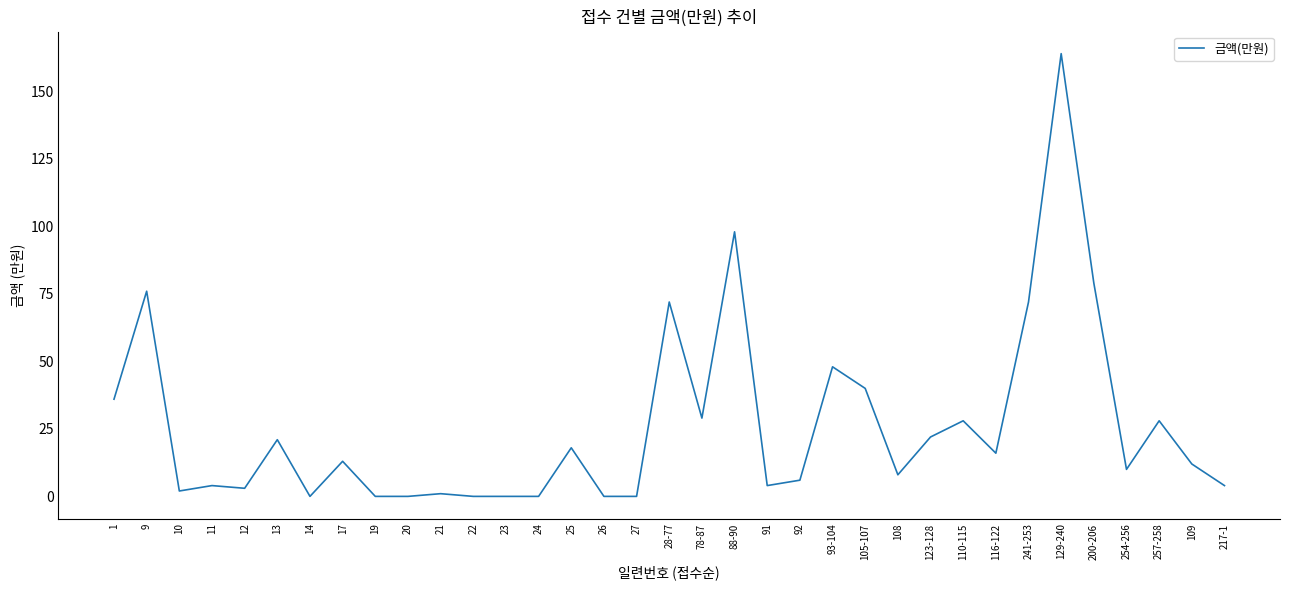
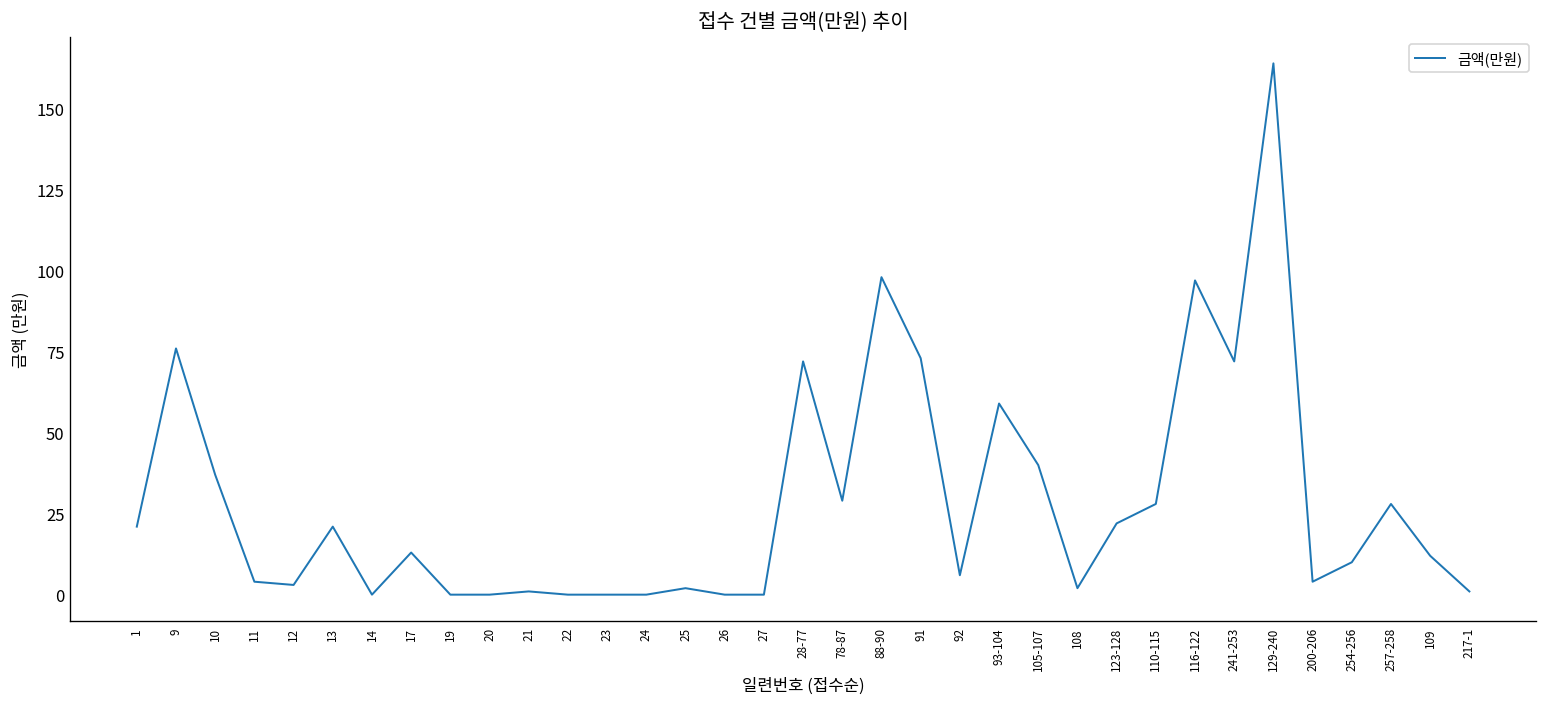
1: 36 -> 21
10: 2 -> 37
25: 18 -> 2
91: 4 -> 73
93-104: 48 -> 59
108: 8 -> 2
116-122: 16 -> 97
200-206: 79 -> 4
217-1: 4 -> 1
